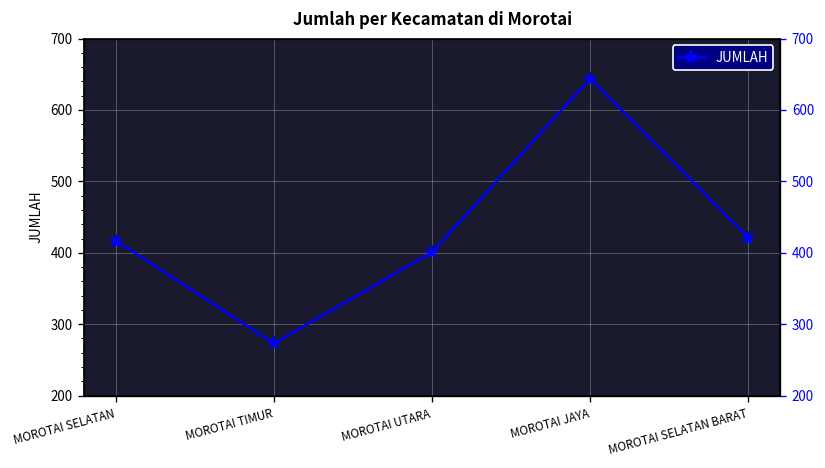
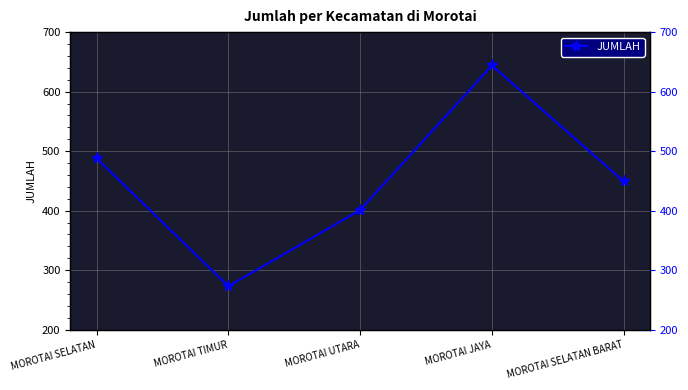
MOROTAI SELATAN: 420 -> 490
MOROTAI SELATAN BARAT: 420 -> 450
